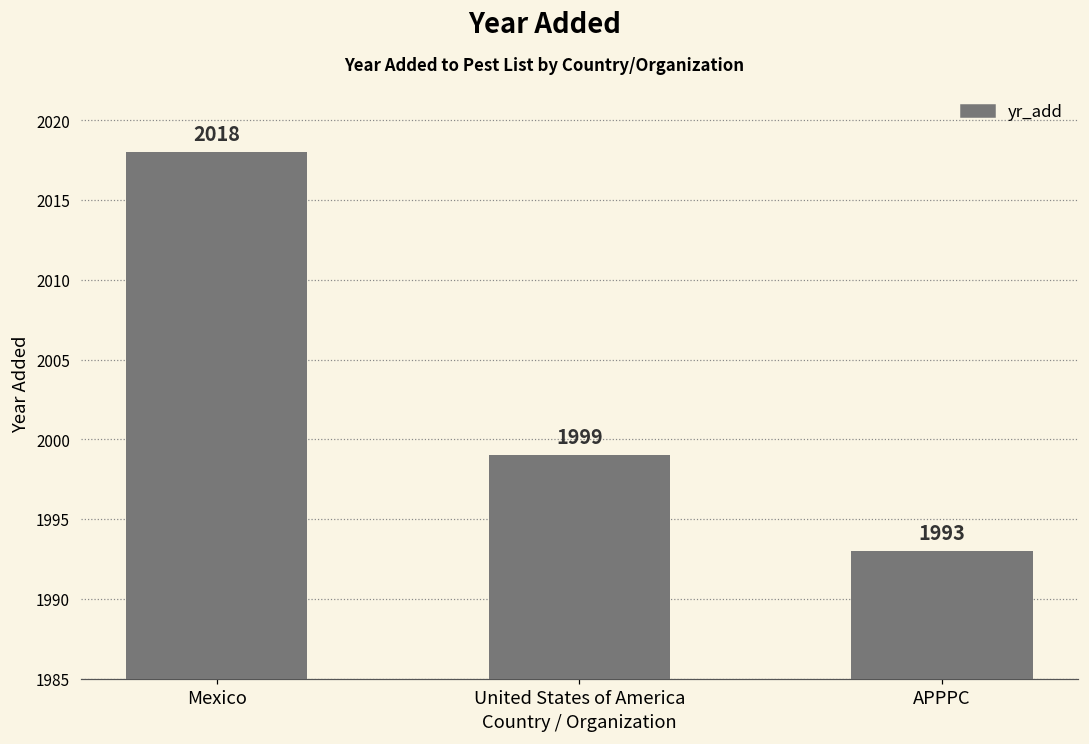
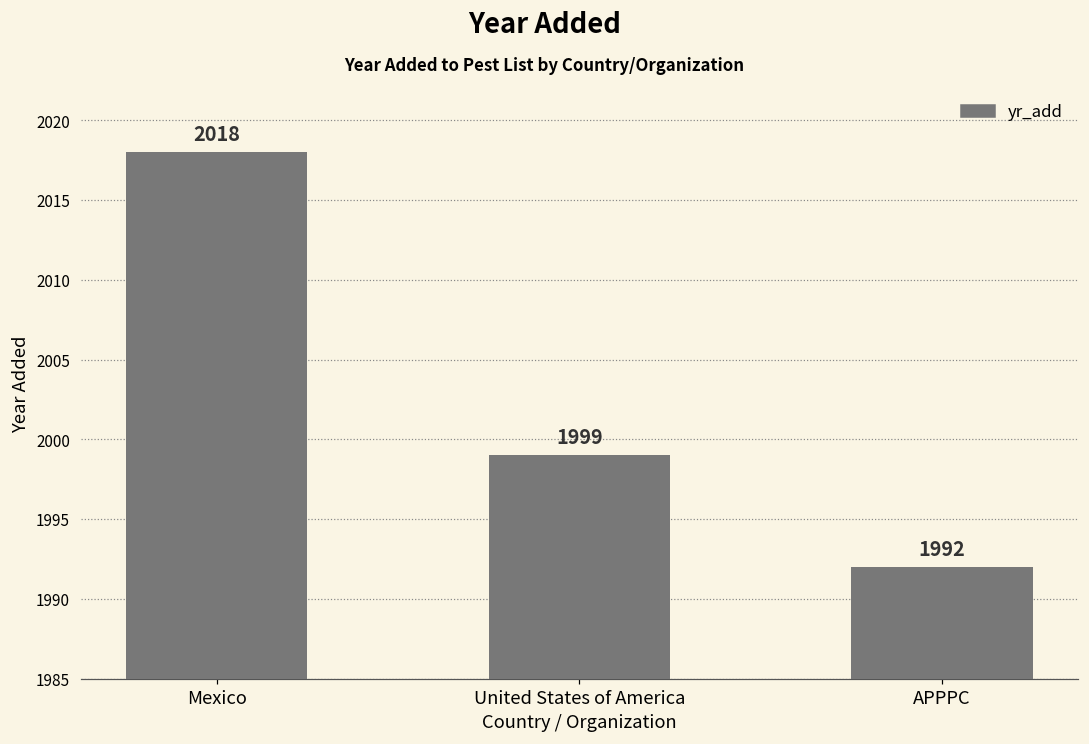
APPPC: 1993 -> 1992
